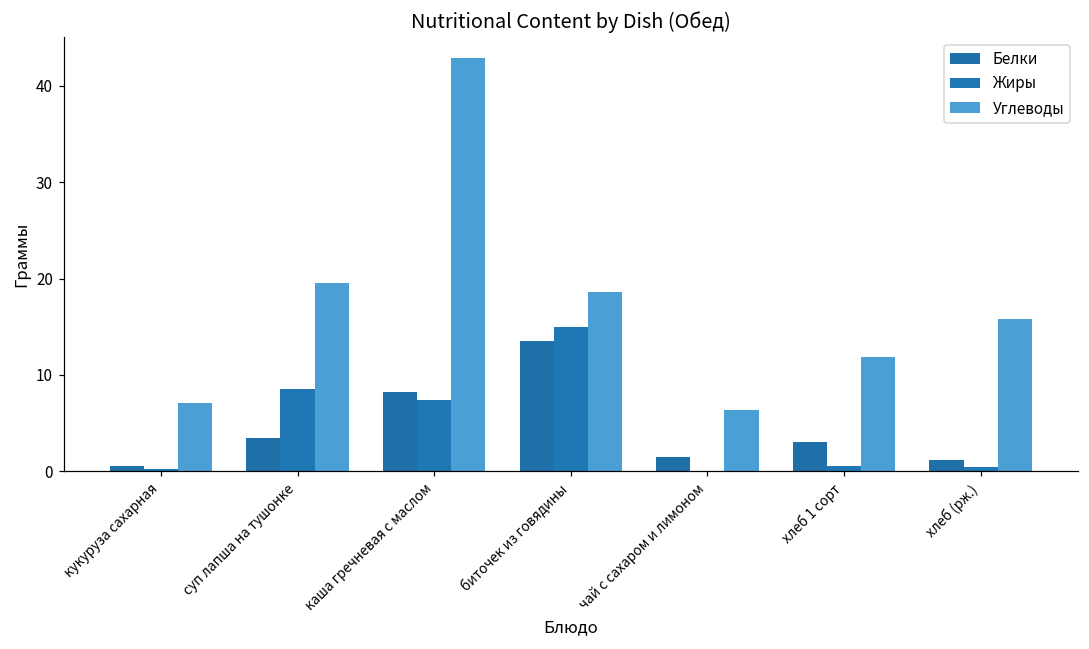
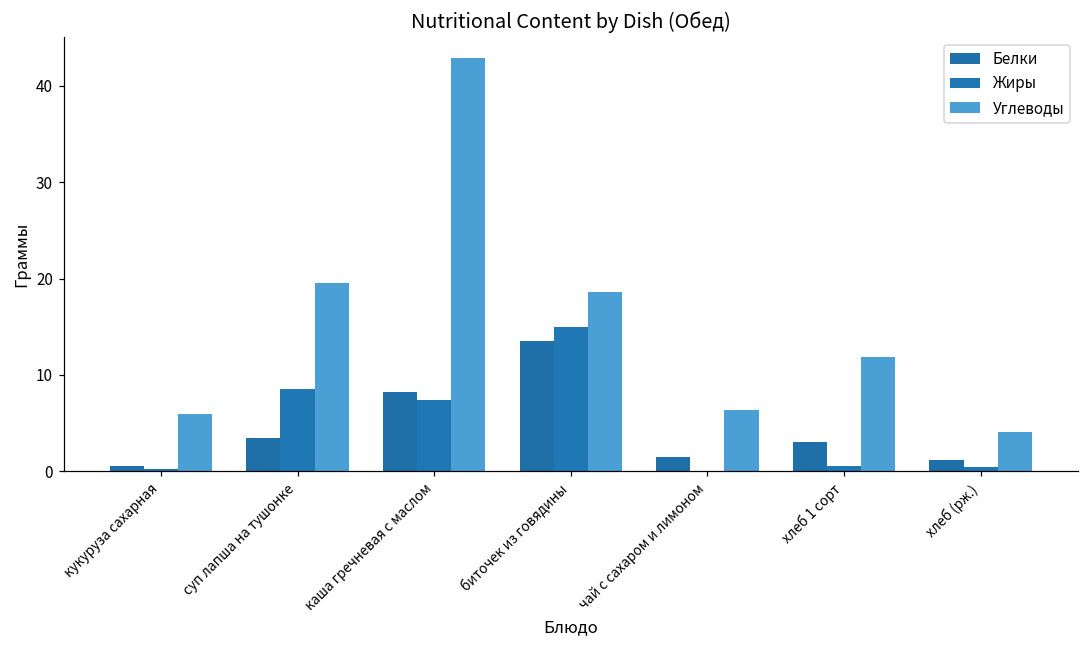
Углеводы, кукуруза сахарная: 7 -> 6
Углеводы, хлеб (рж.): 16 -> 4
